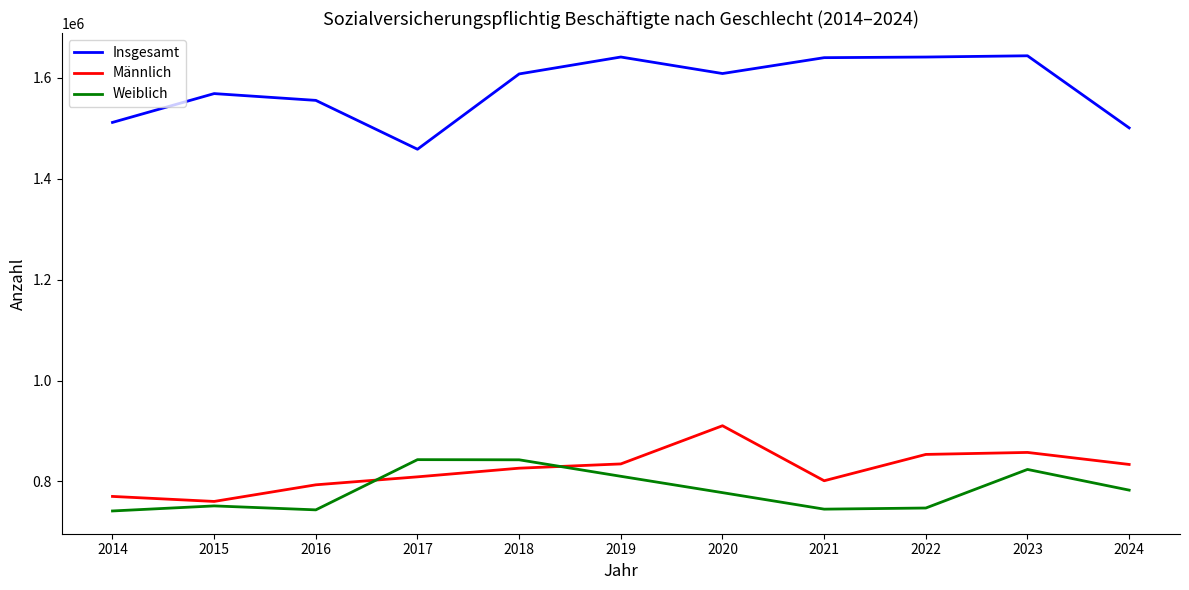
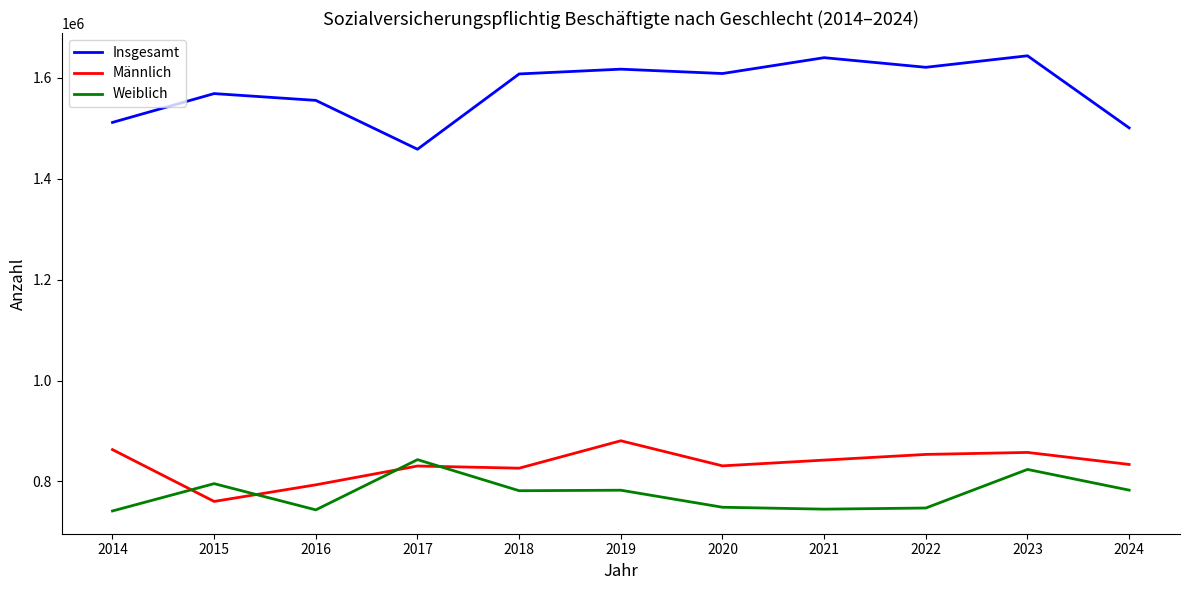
Männlich, 2014: 770000 -> 860000
Weiblich, 2015: 750000 -> 800000
Männlich, 2017: 810000 -> 830000
Weiblich, 2018: 840000 -> 780000
Insgesamt, 2019: 1640000 -> 1620000
Männlich, 2019: 830000 -> 880000
Weiblich, 2019: 810000 -> 780000
Männlich, 2020: 910000 -> 830000
Weiblich, 2020: 780000 -> 750000
Männlich, 2021: 800000 -> 840000
Insgesamt, 2022: 1640000 -> 1620000
